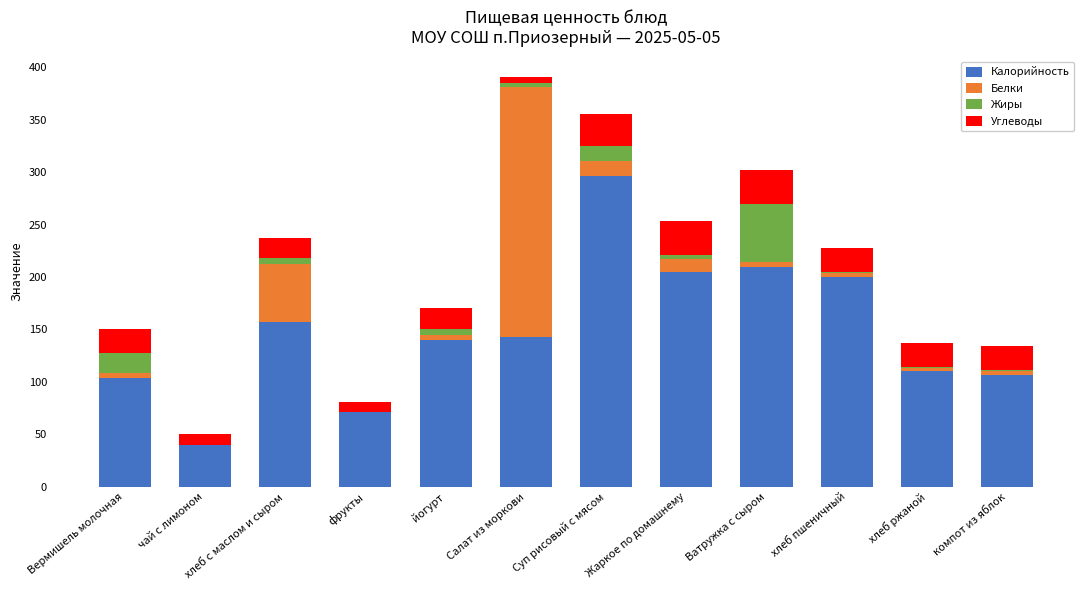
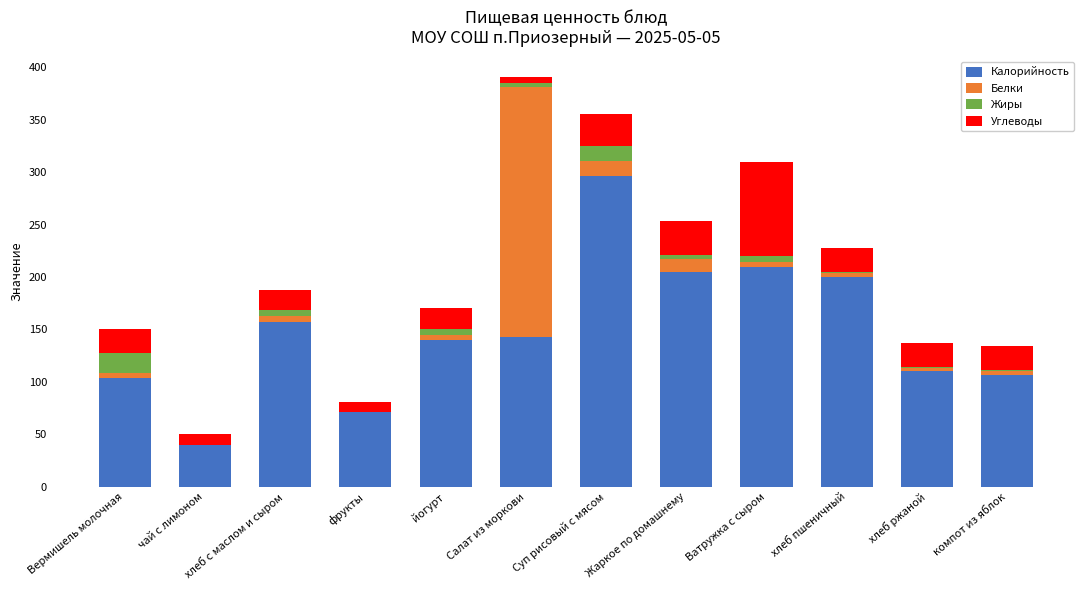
Белки, хлеб с маслом и сыром: 55 -> 6
Жиры, Ватружка с сыром: 56 -> 6
Углеводы, Ватружка с сыром: 32 -> 90
